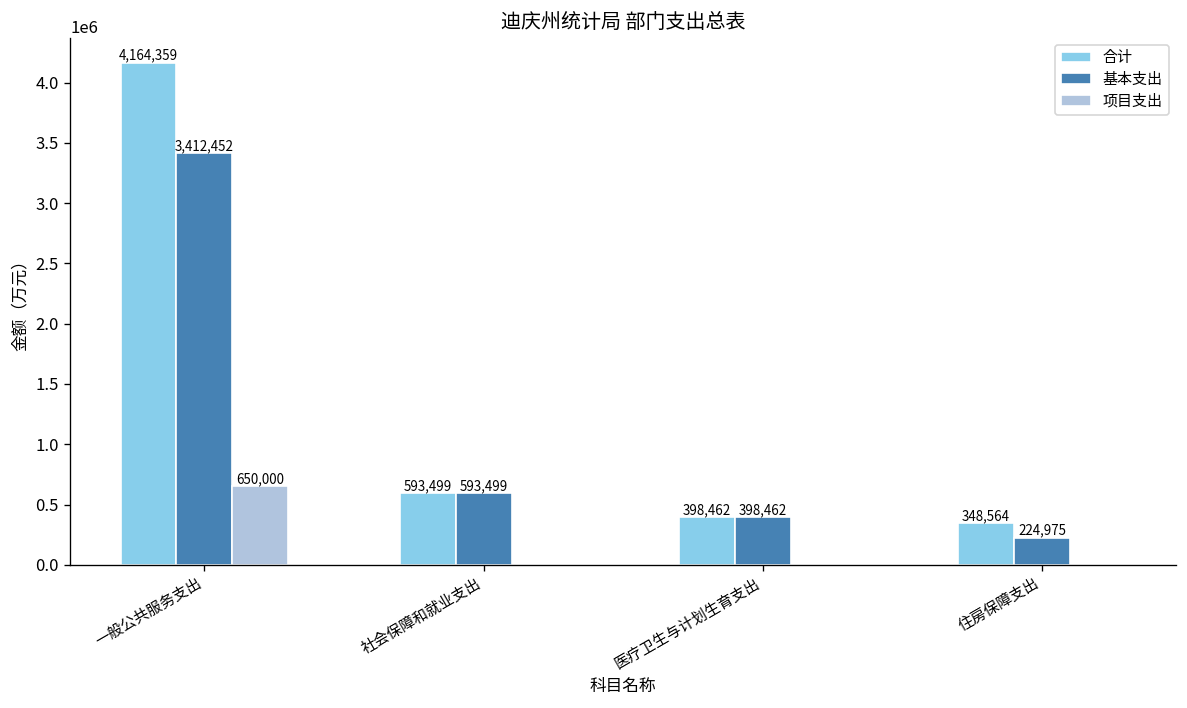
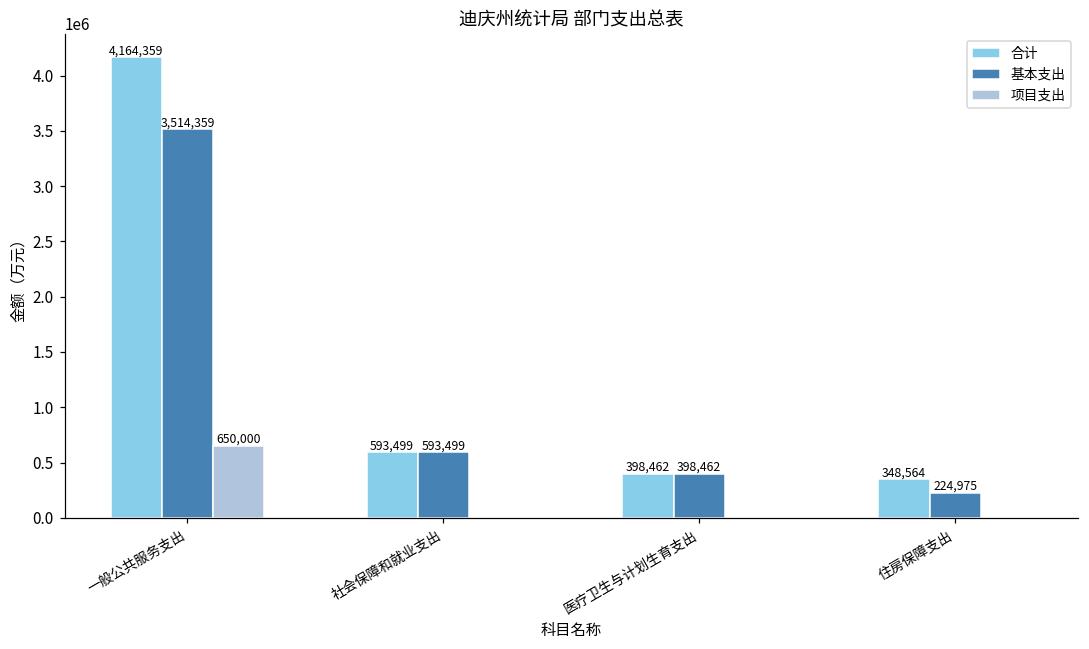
基本支出, 一般公共服务支出: 3,412,452 -> 3,514,359
